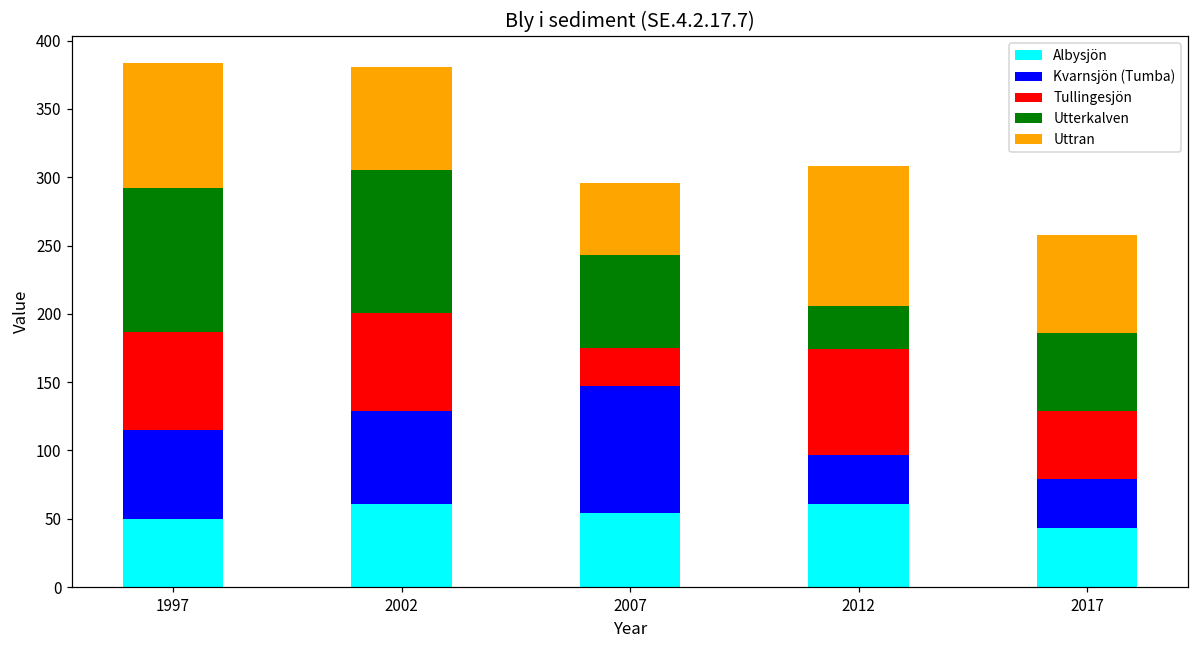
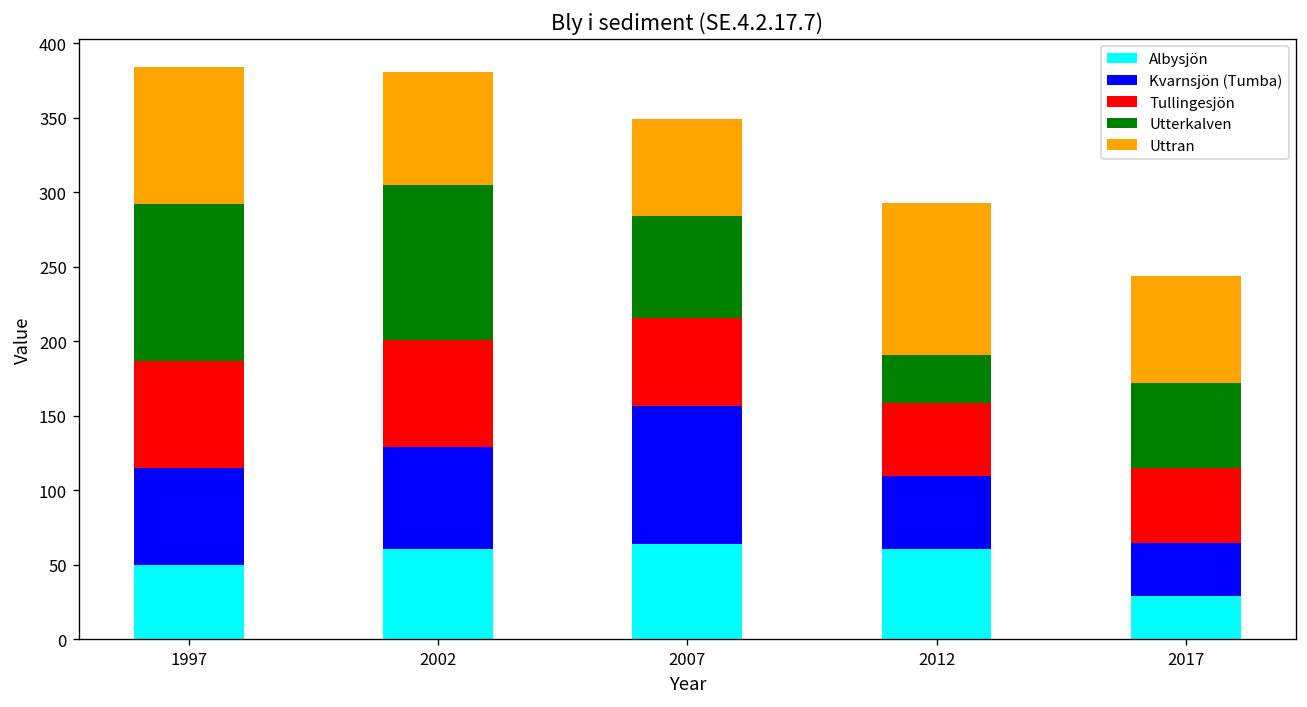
Albysjön, 2007: 54 -> 64
Tullingesjön, 2007: 28 -> 59
Uttran, 2007: 53 -> 65
Kvarnsjön (Tumba), 2012: 36 -> 49
Tullingesjön, 2012: 77 -> 49
Albysjön, 2017: 43 -> 29
